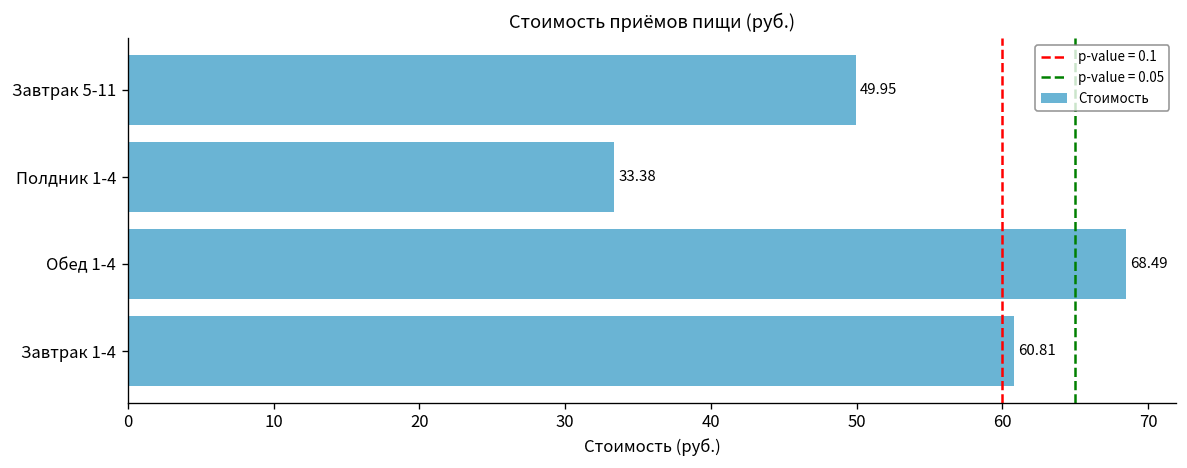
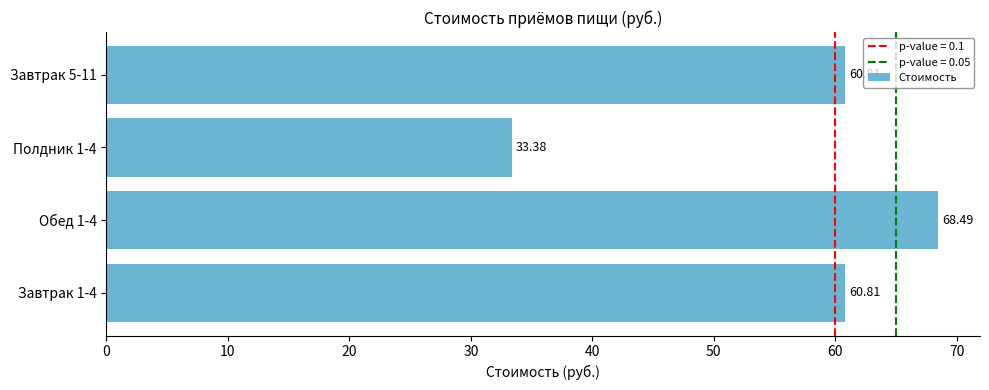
Завтрак 5-11: 50.0 -> 60.8
